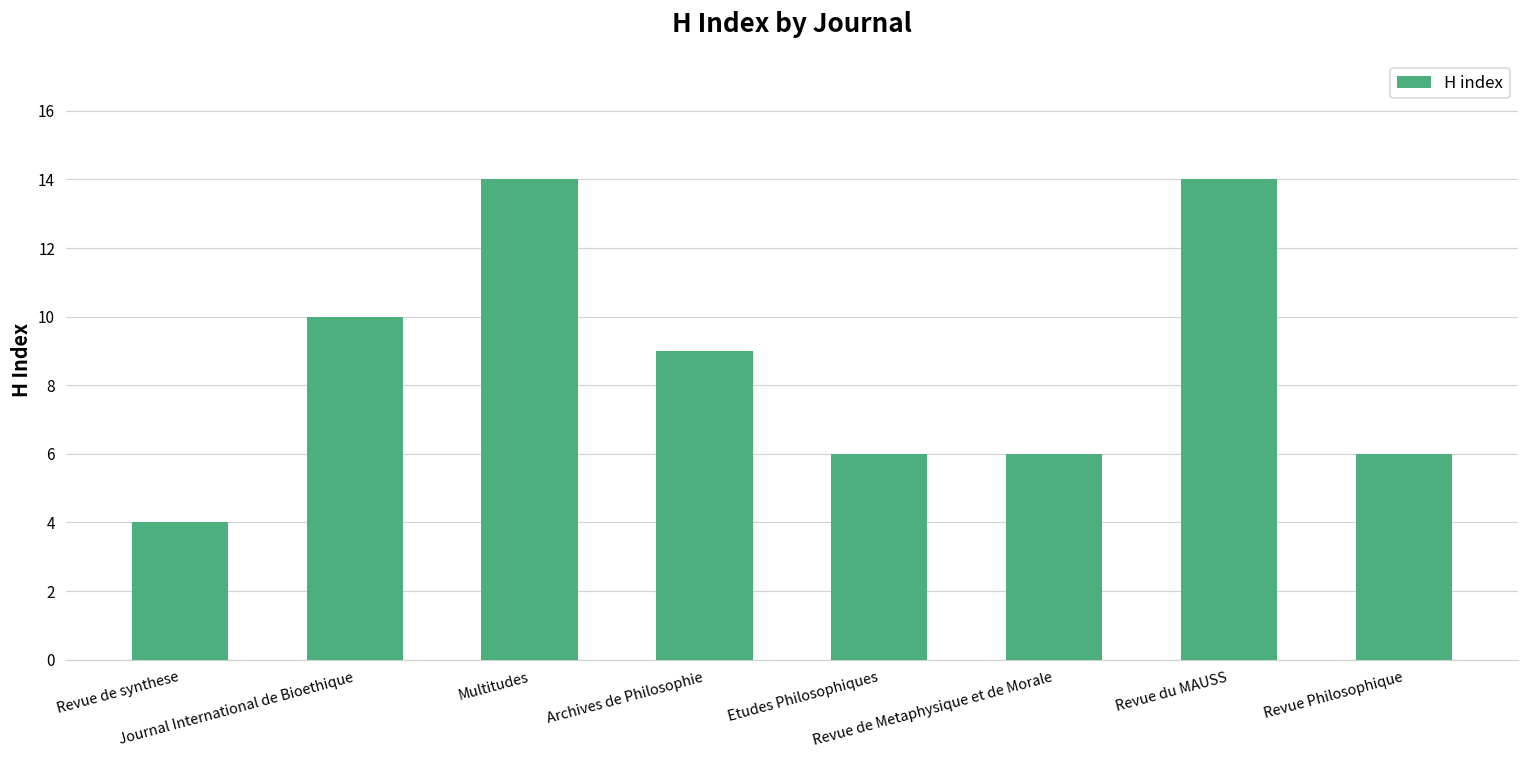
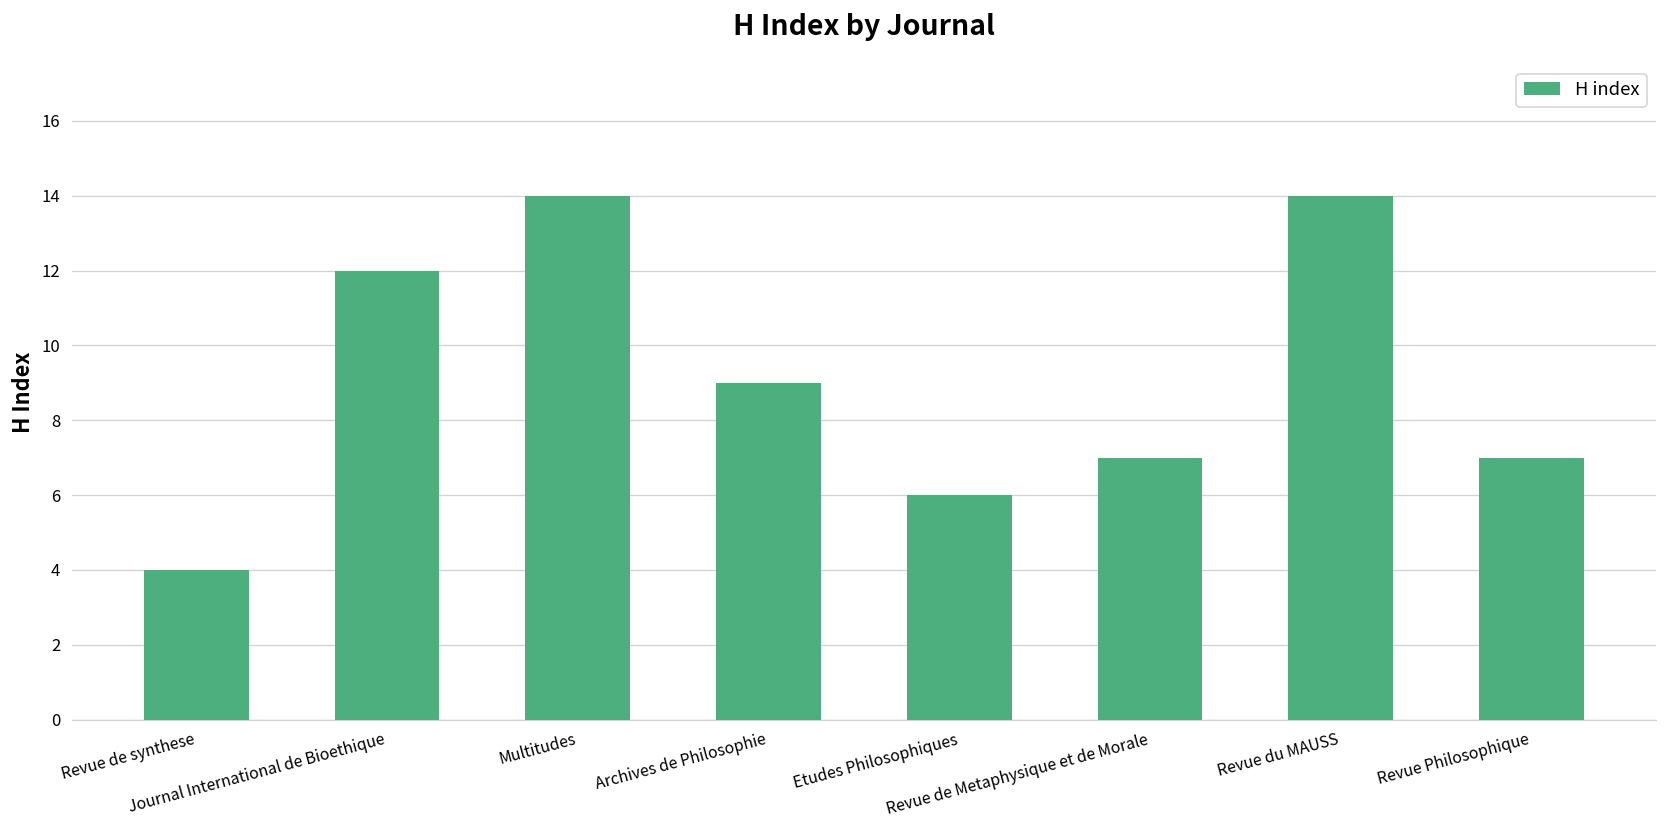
Journal International de Bioethique: 10 -> 12
Revue de Metaphysique et de Morale: 6 -> 7
Revue Philosophique: 6 -> 7
